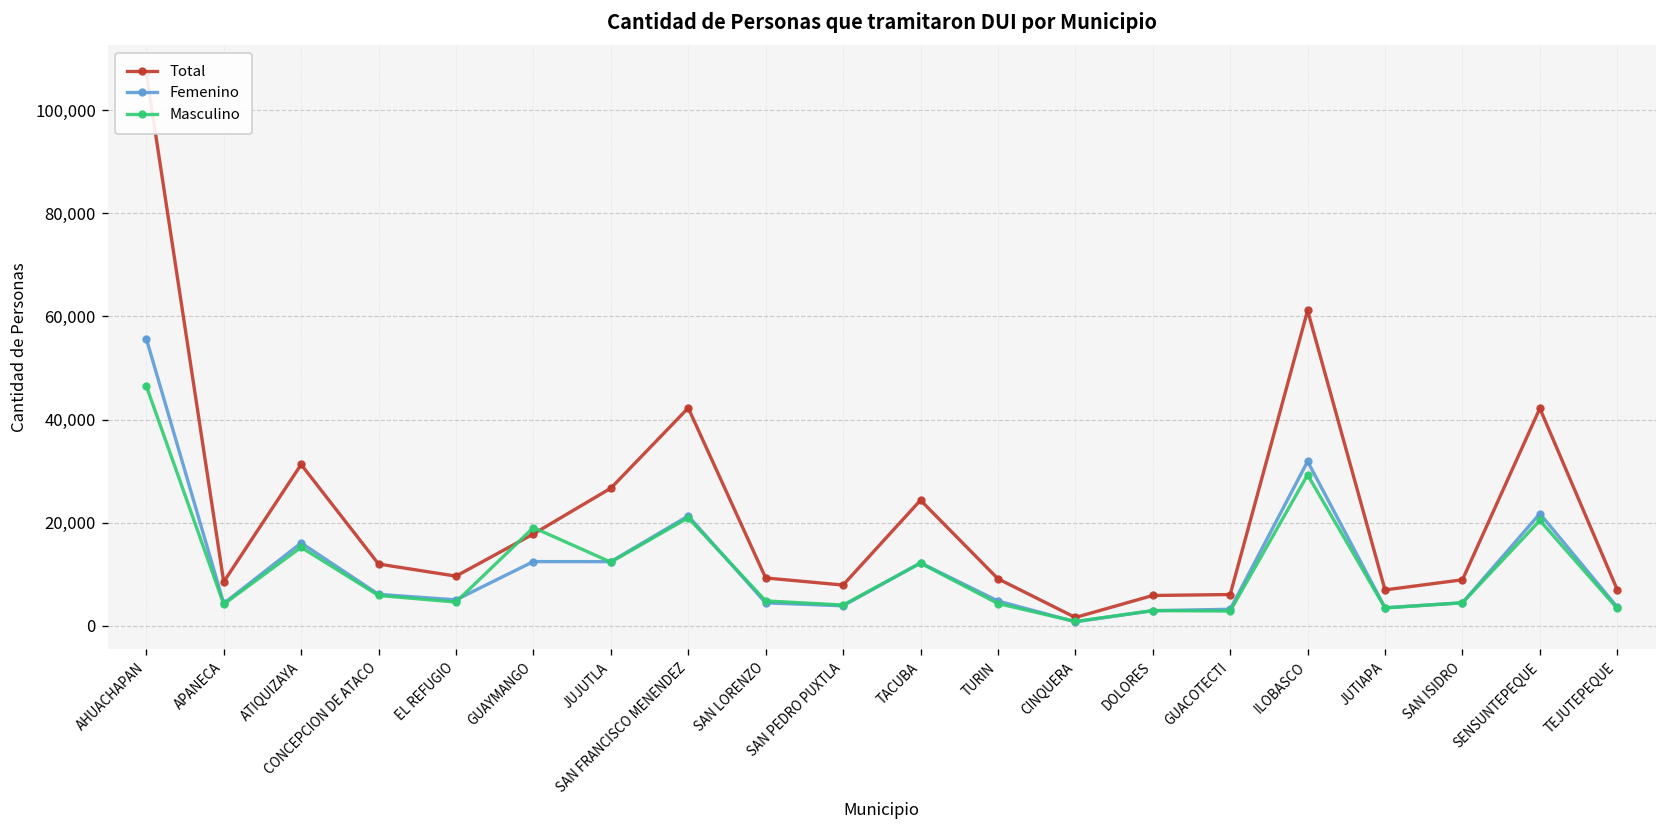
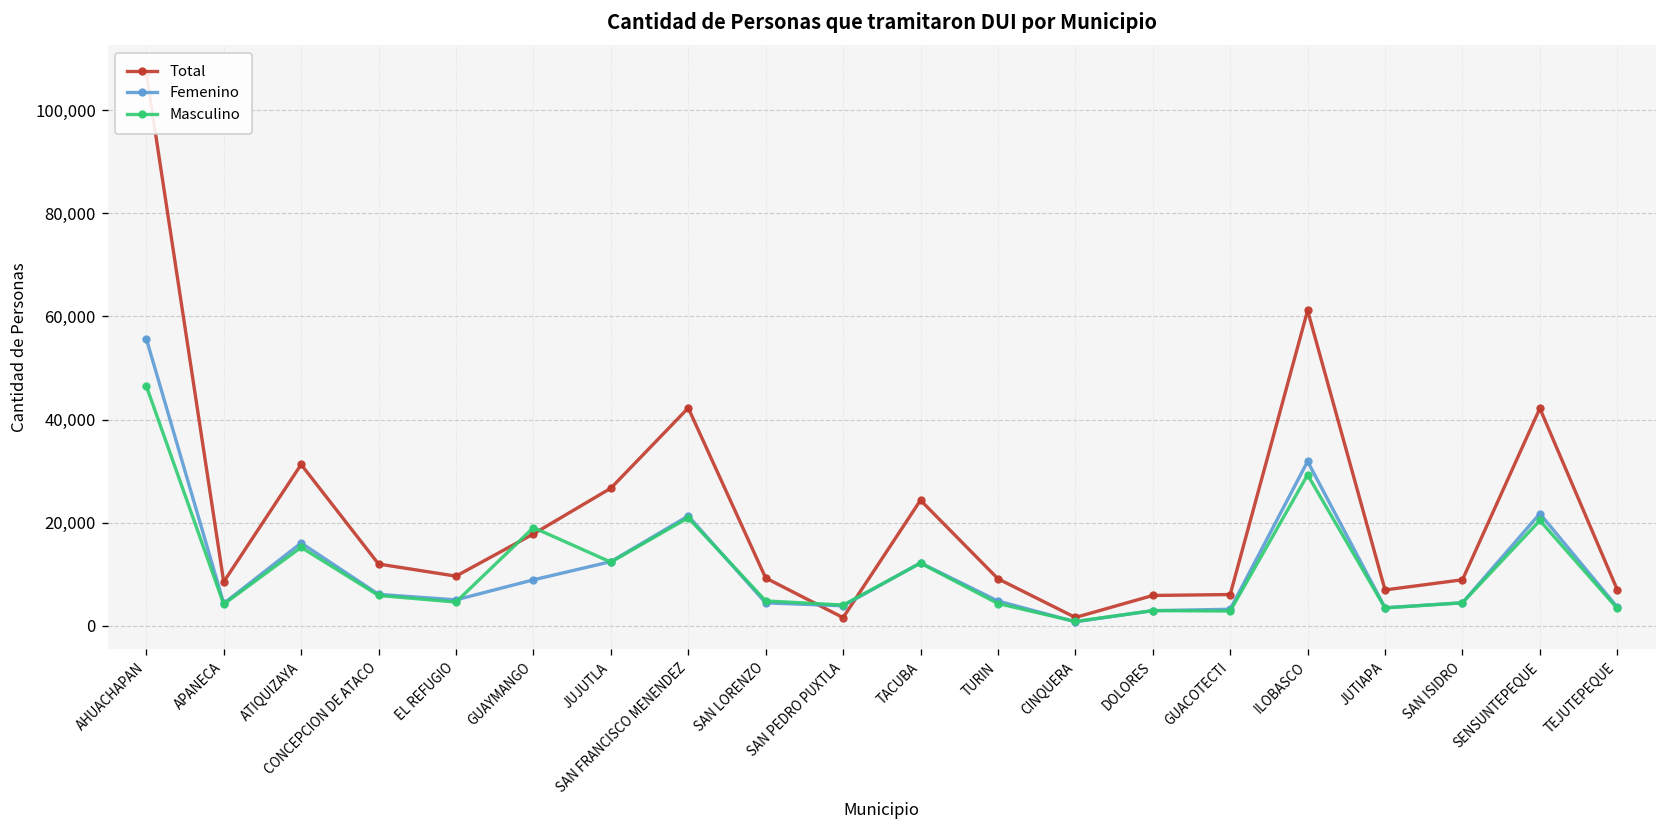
Femenino, GUAYMANGO: 12,000 -> 9,000
Total, SAN PEDRO PUXTLA: 8,000 -> 2,000
